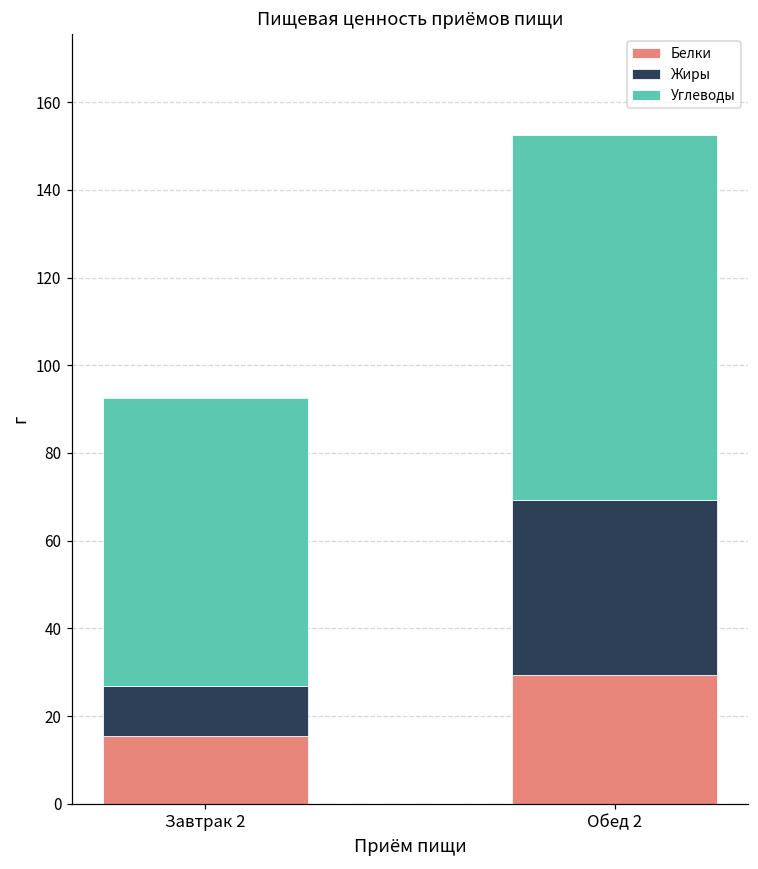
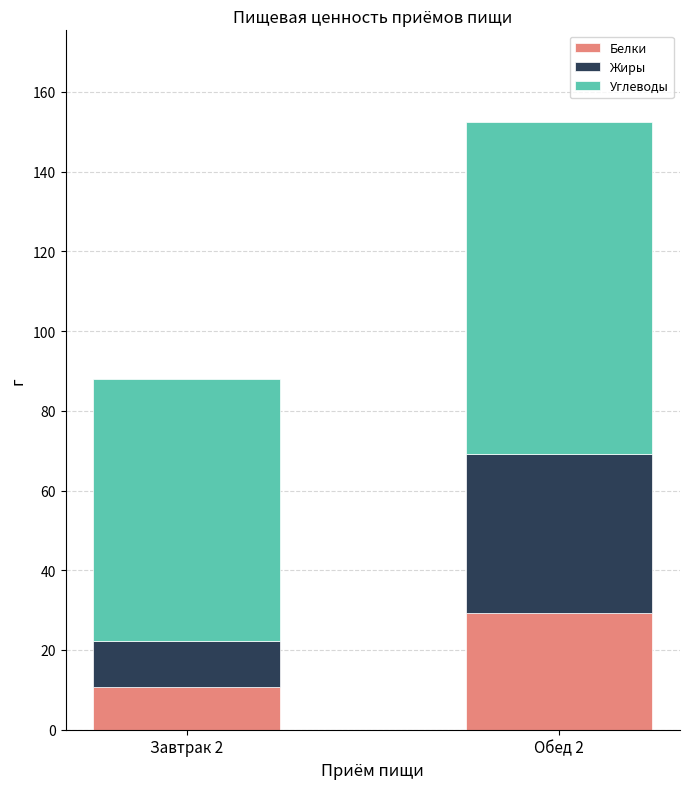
Белки, Завтрак 2: 15 -> 11
